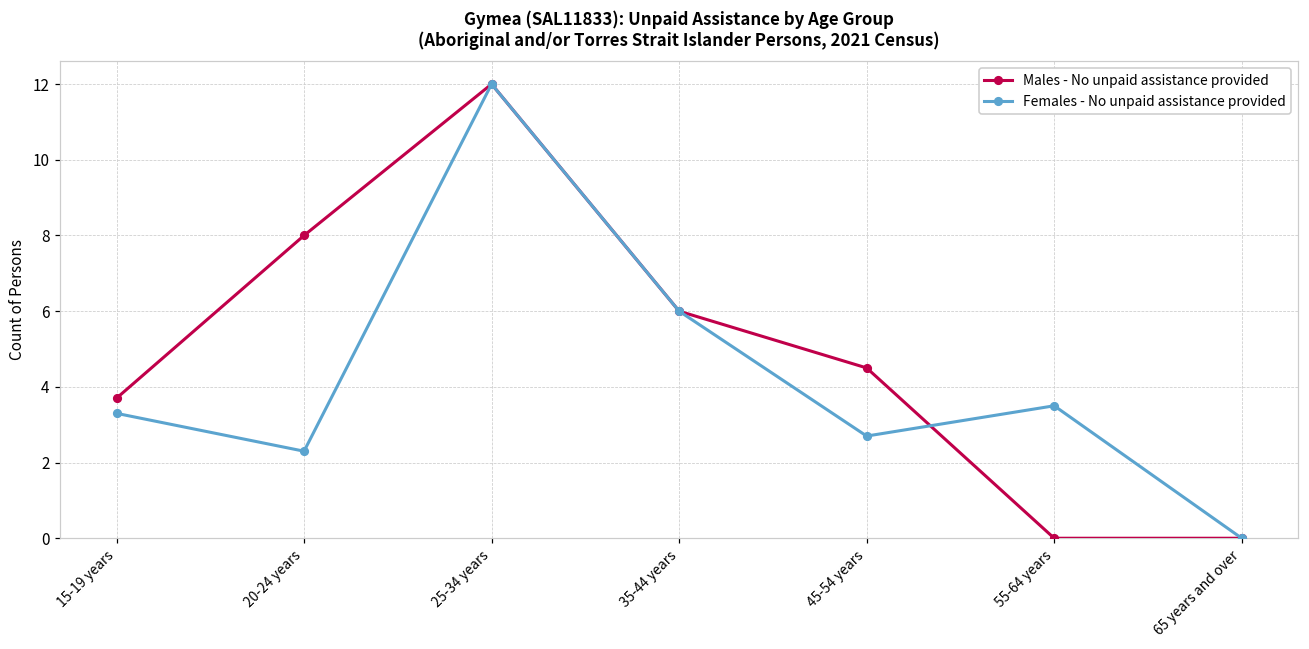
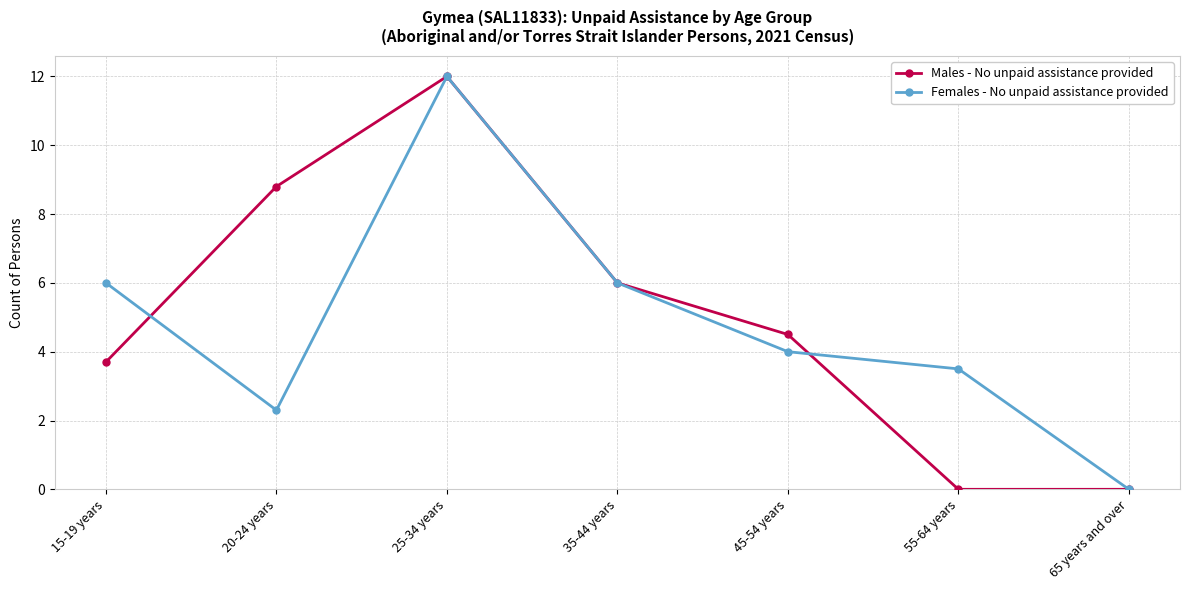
Females - No unpaid assistance provided, 15-19 years: 3.3 -> 6.0
Males - No unpaid assistance provided, 20-24 years: 8.0 -> 8.8
Females - No unpaid assistance provided, 45-54 years: 2.7 -> 4.0
